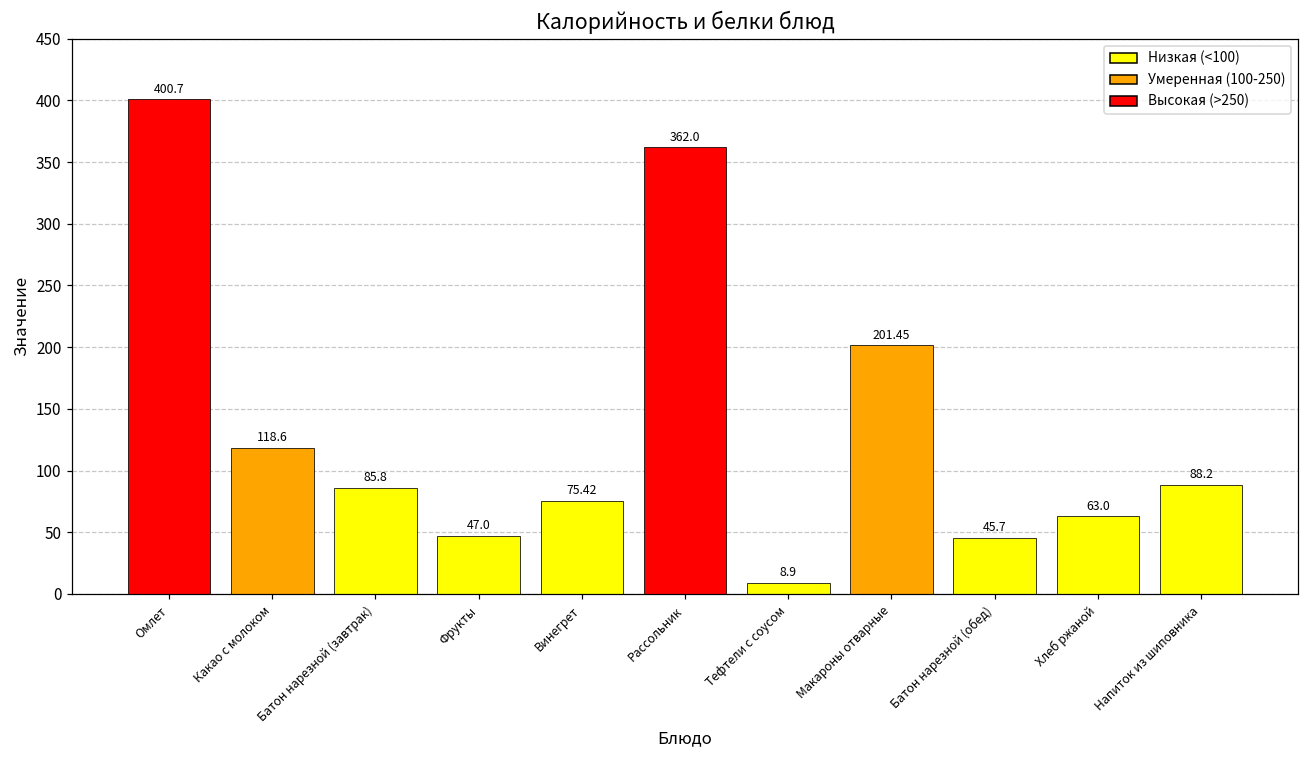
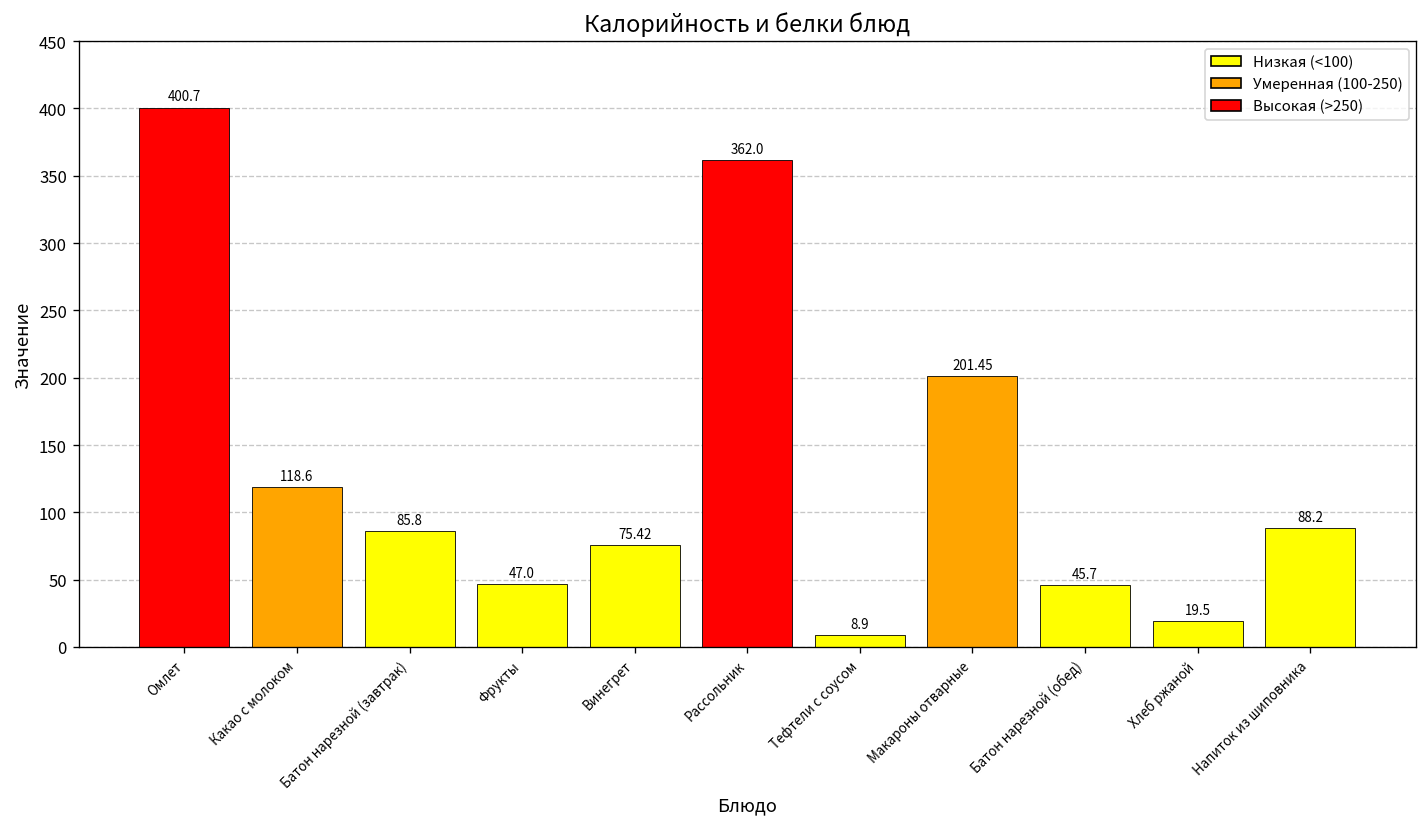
Хлеб ржаной: 63.0 -> 19.5
